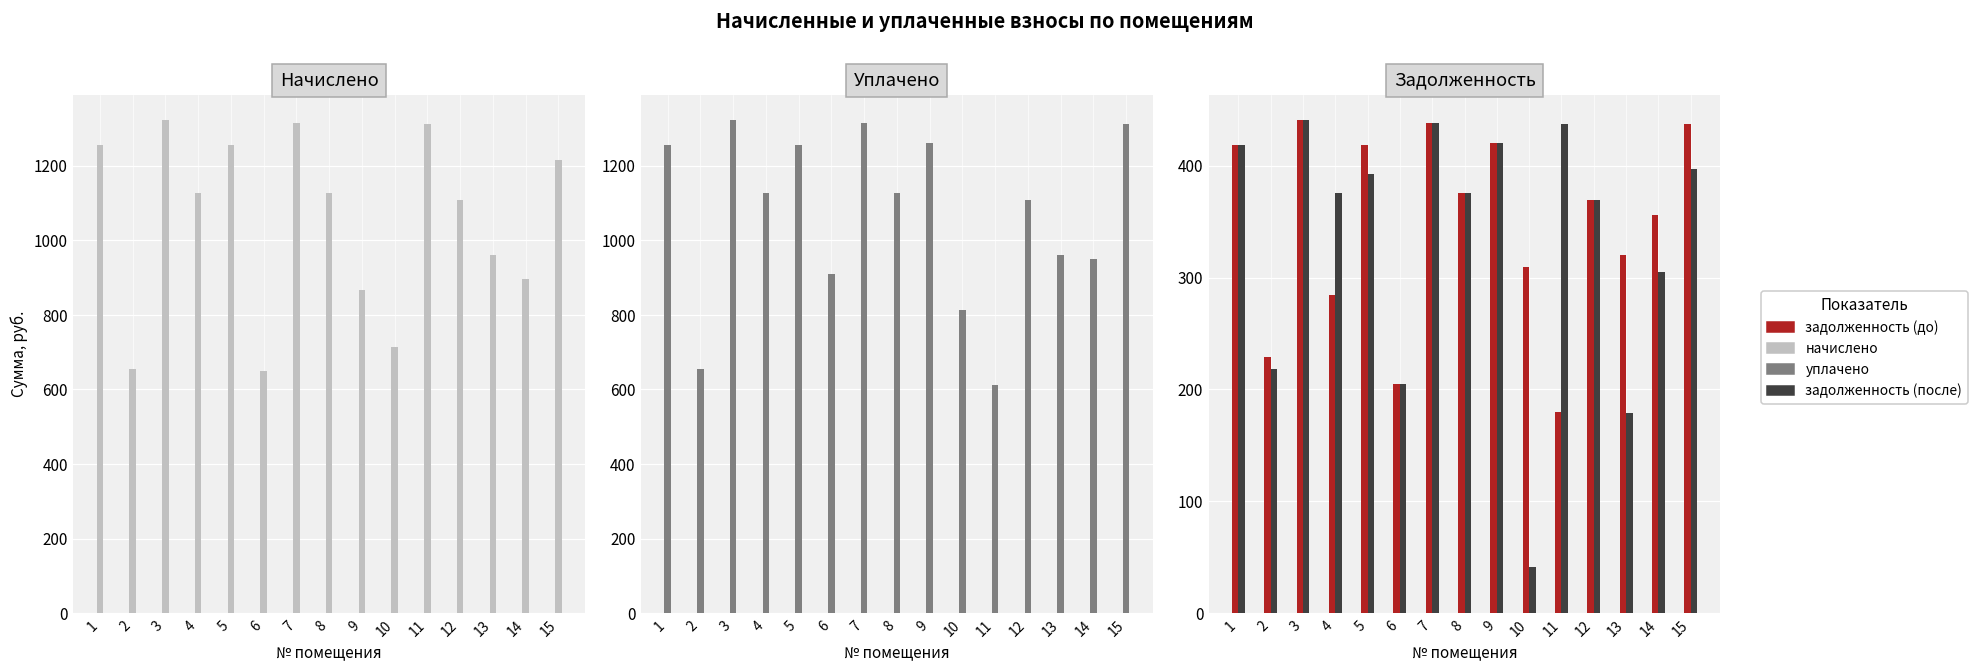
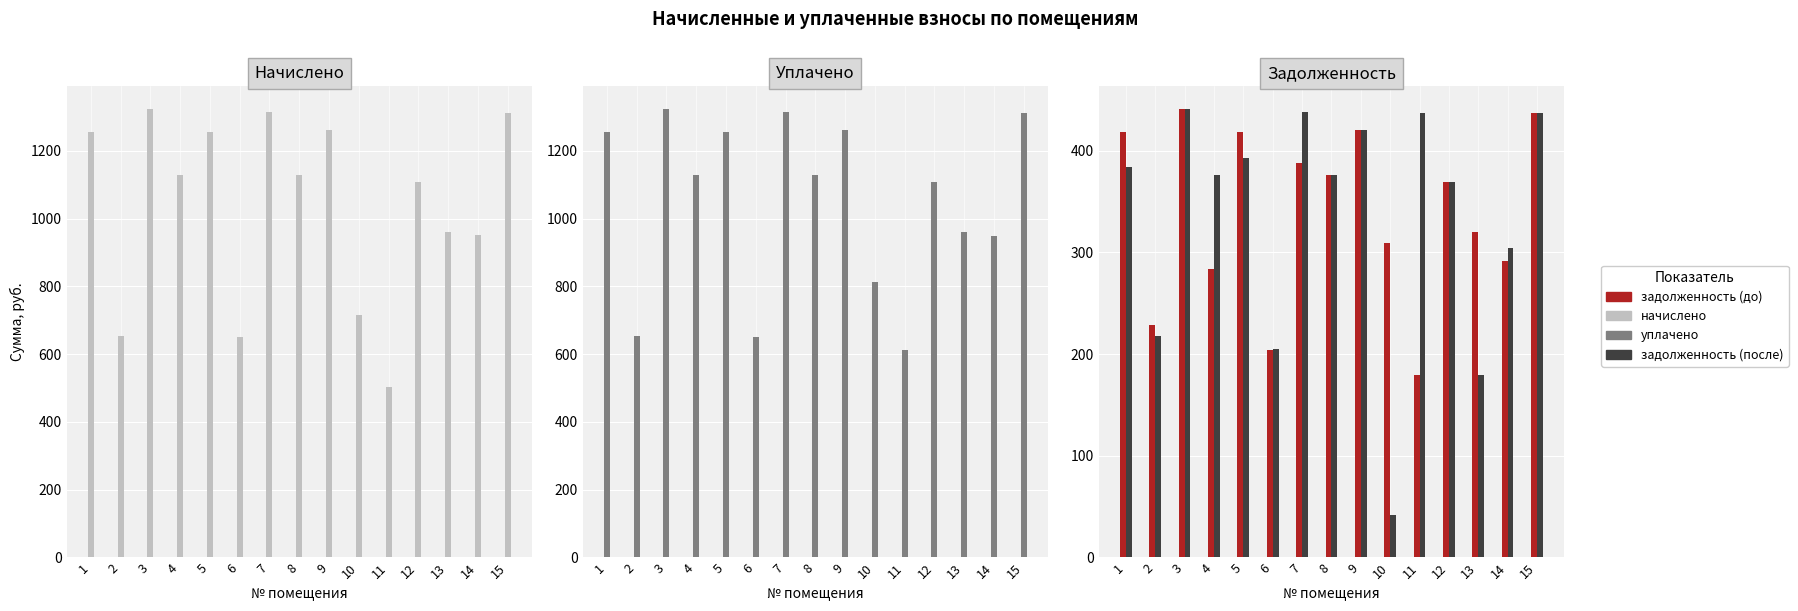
Начислено, 9: 870 -> 1260
Начислено, 11: 1310 -> 500
Начислено, 14: 900 -> 950
Начислено, 15: 1210 -> 1310
Уплачено, 6: 910 -> 650
Задолженность, задолженность (после), 1: 418 -> 384
Задолженность, задолженность (до), 7: 438 -> 388
Задолженность, задолженность (до), 14: 356 -> 292
Задолженность, задолженность (после), 15: 397 -> 437
